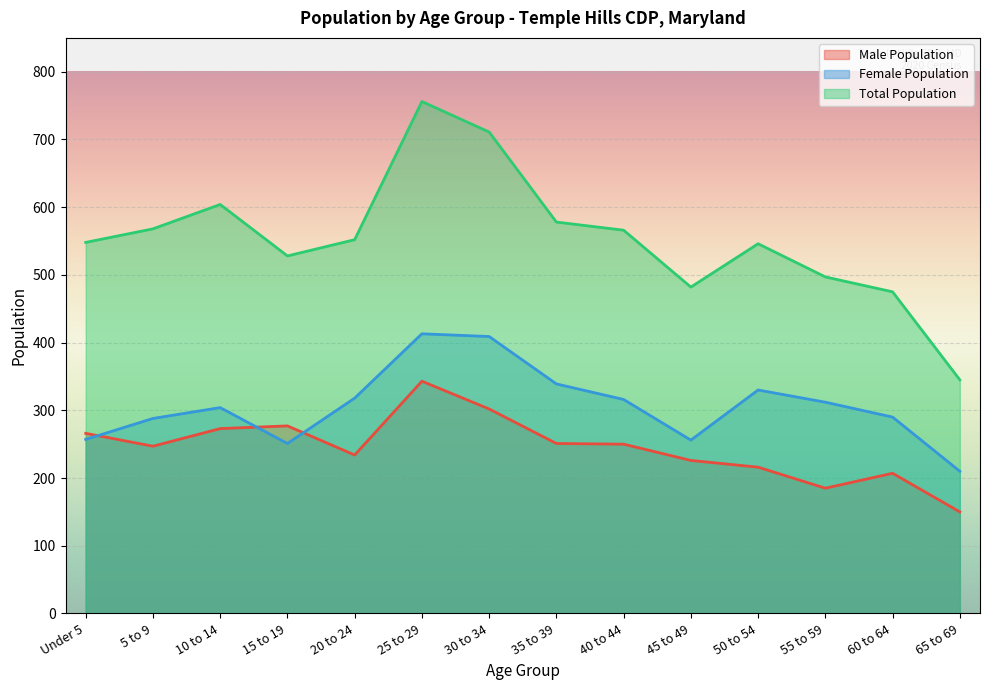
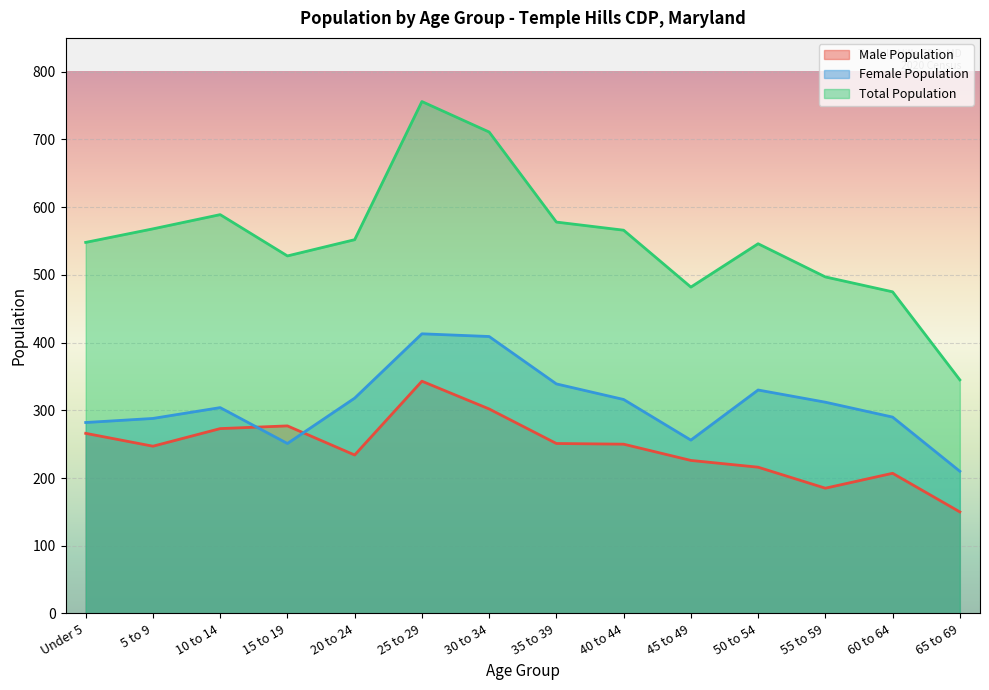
Female Population, Under 5: 260 -> 280
Total Population, 10 to 14: 600 -> 590
